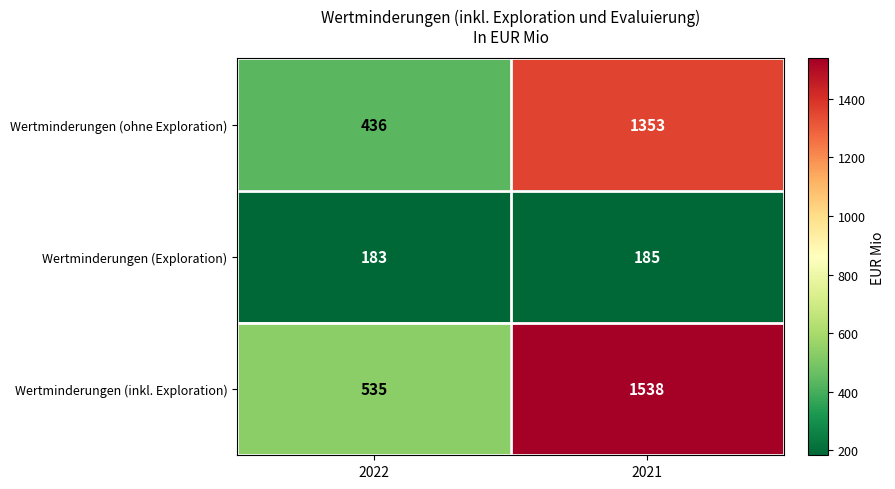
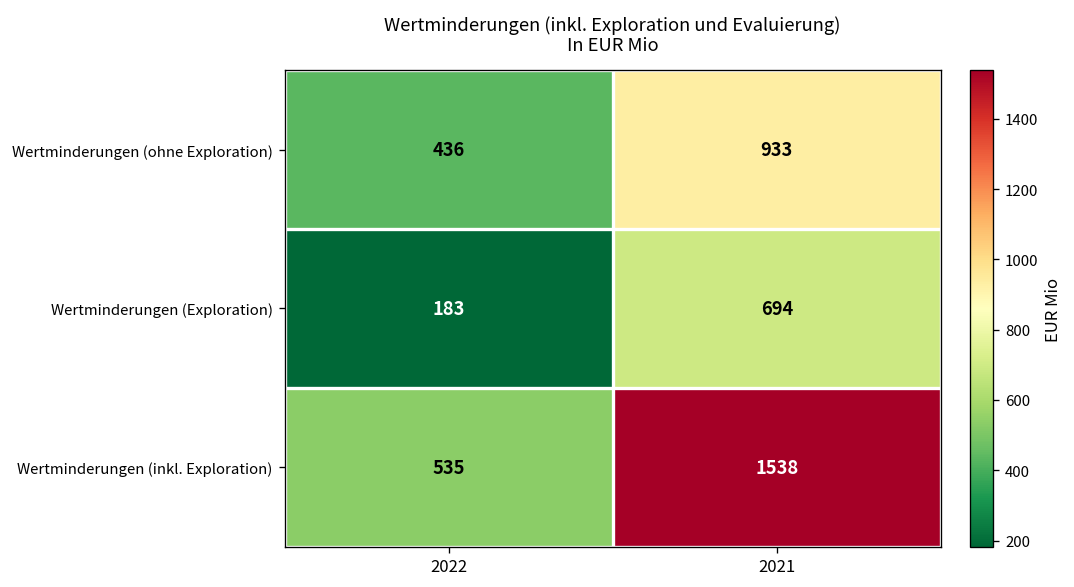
Wertminderungen (ohne Exploration), 2021: 1353 -> 933
Wertminderungen (Exploration), 2021: 185 -> 694
